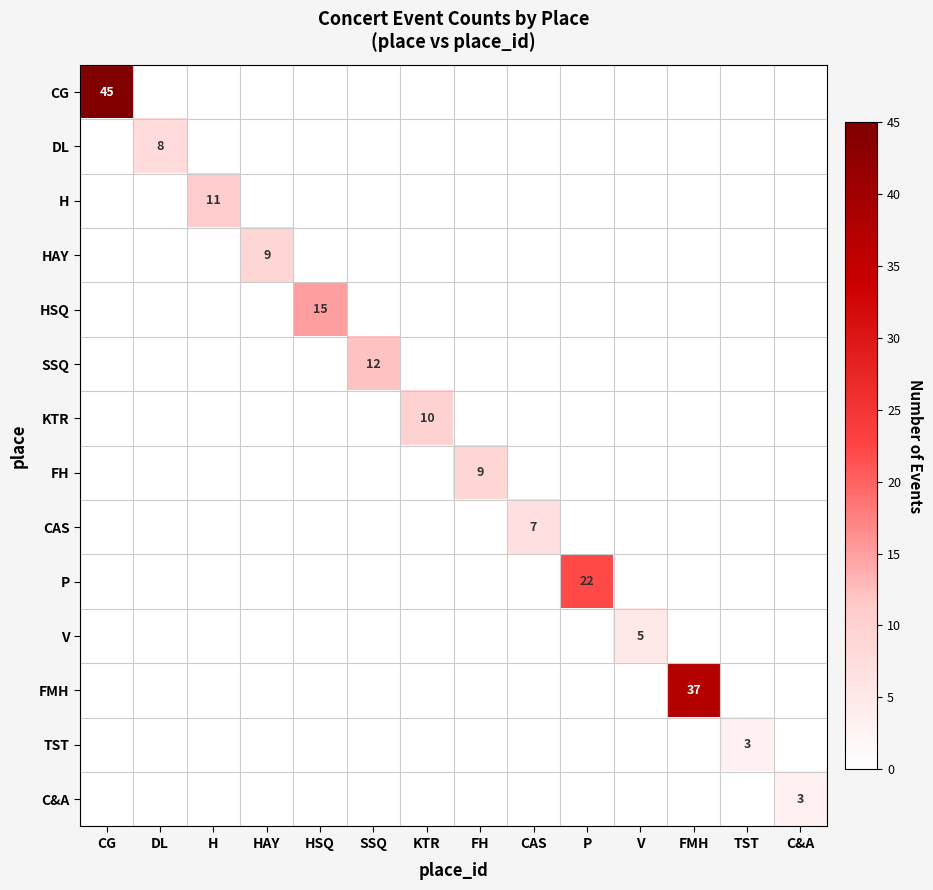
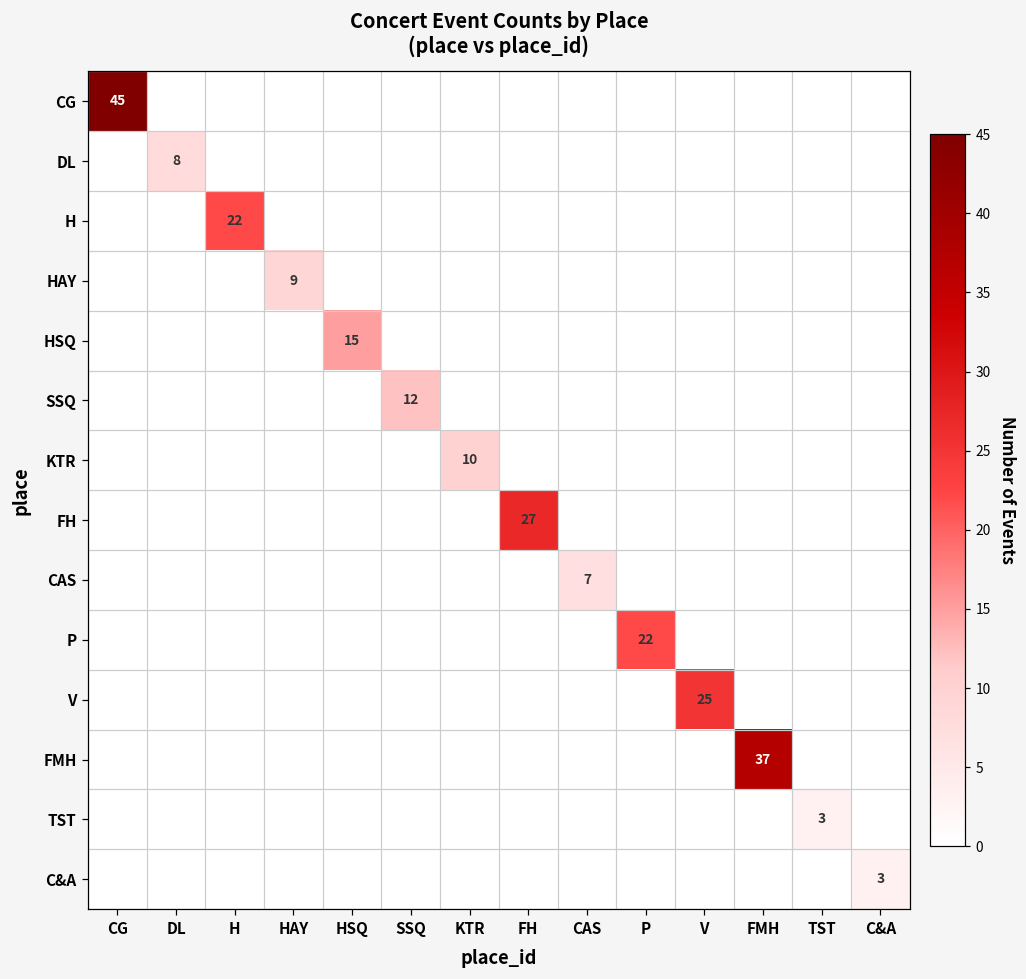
H, H: 11 -> 22
FH, FH: 9 -> 27
V, V: 5 -> 25
